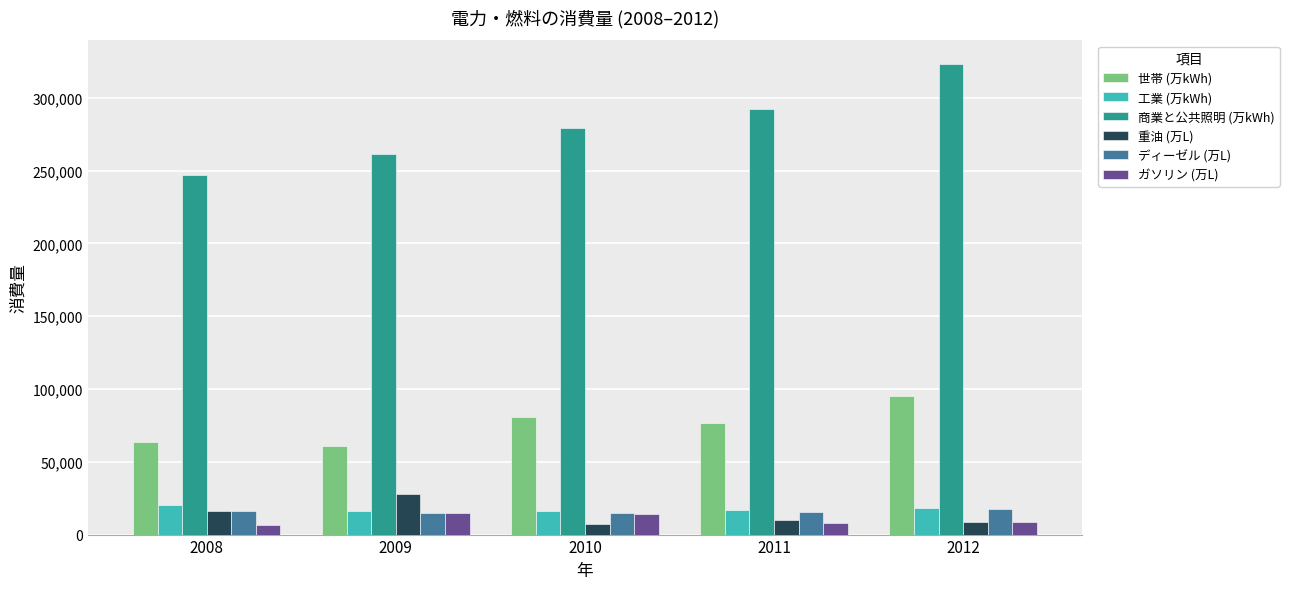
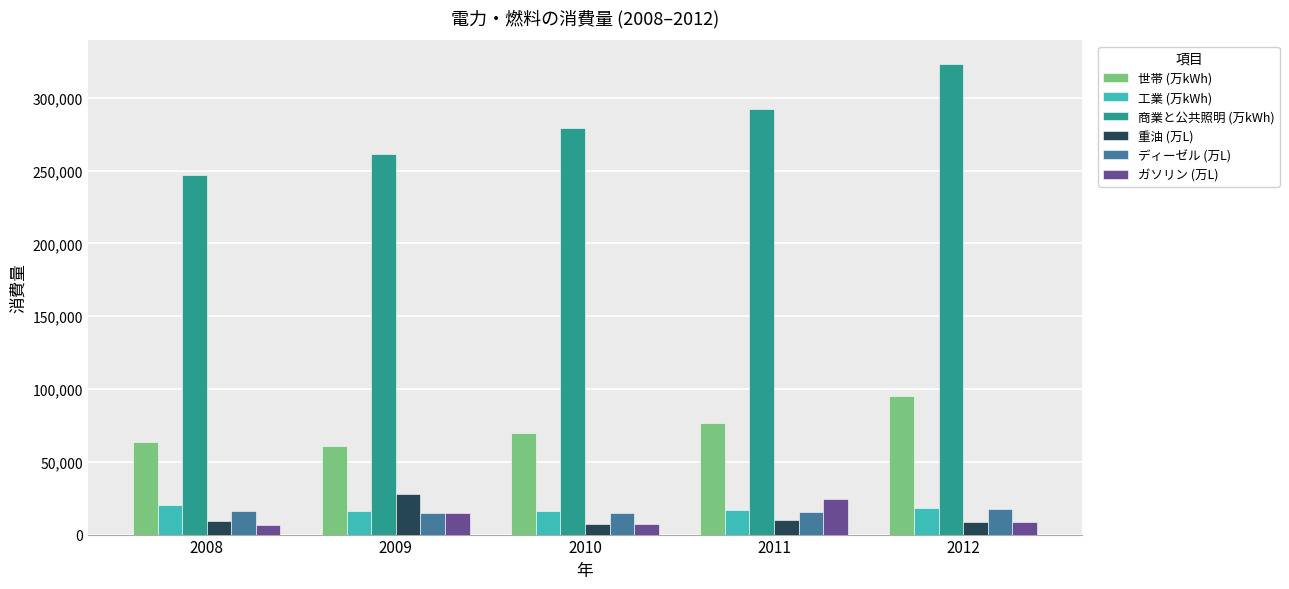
重油 (万L), 2008: 16,000 -> 9,000
世帯 (万kWh), 2010: 81,000 -> 70,000
ガソリン (万L), 2010: 14,000 -> 7,000
ガソリン (万L), 2011: 8,000 -> 25,000
